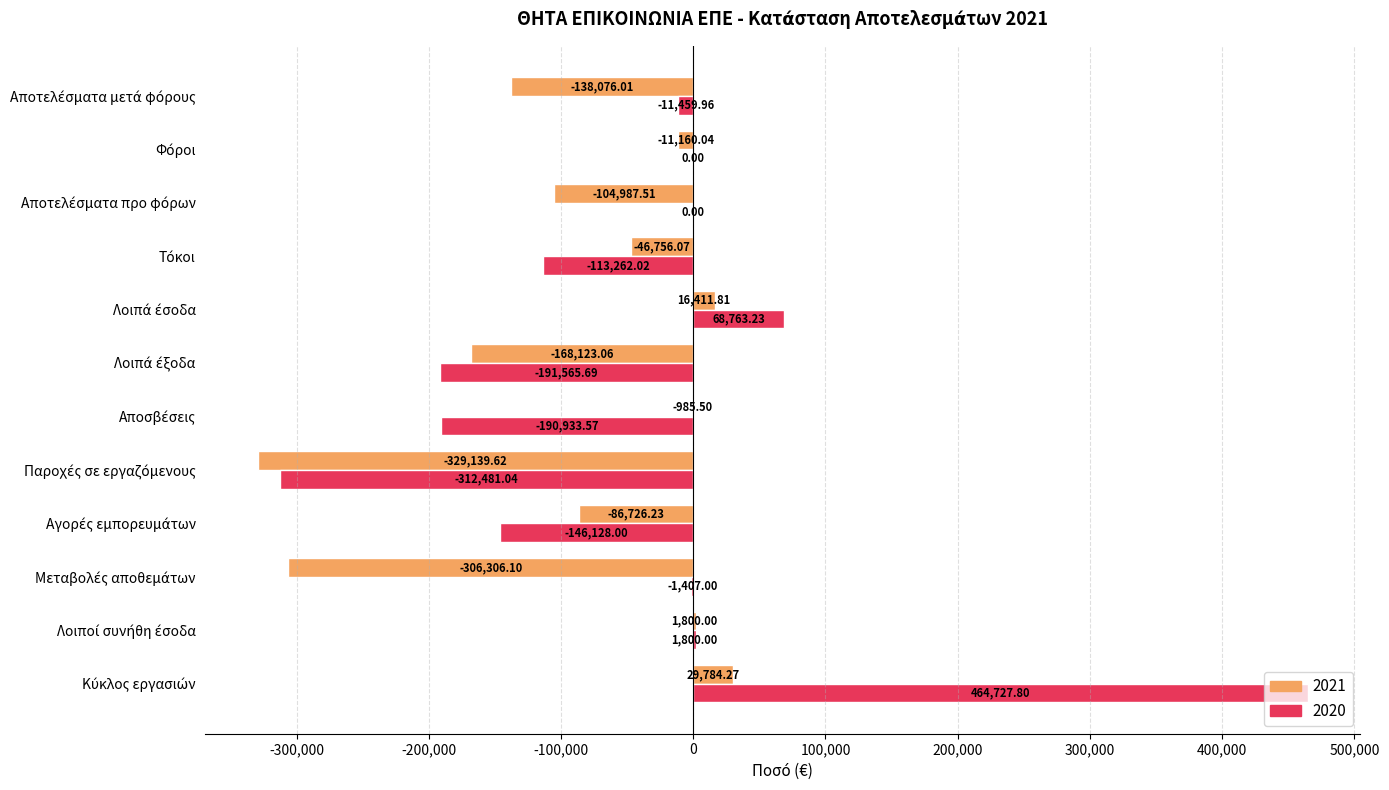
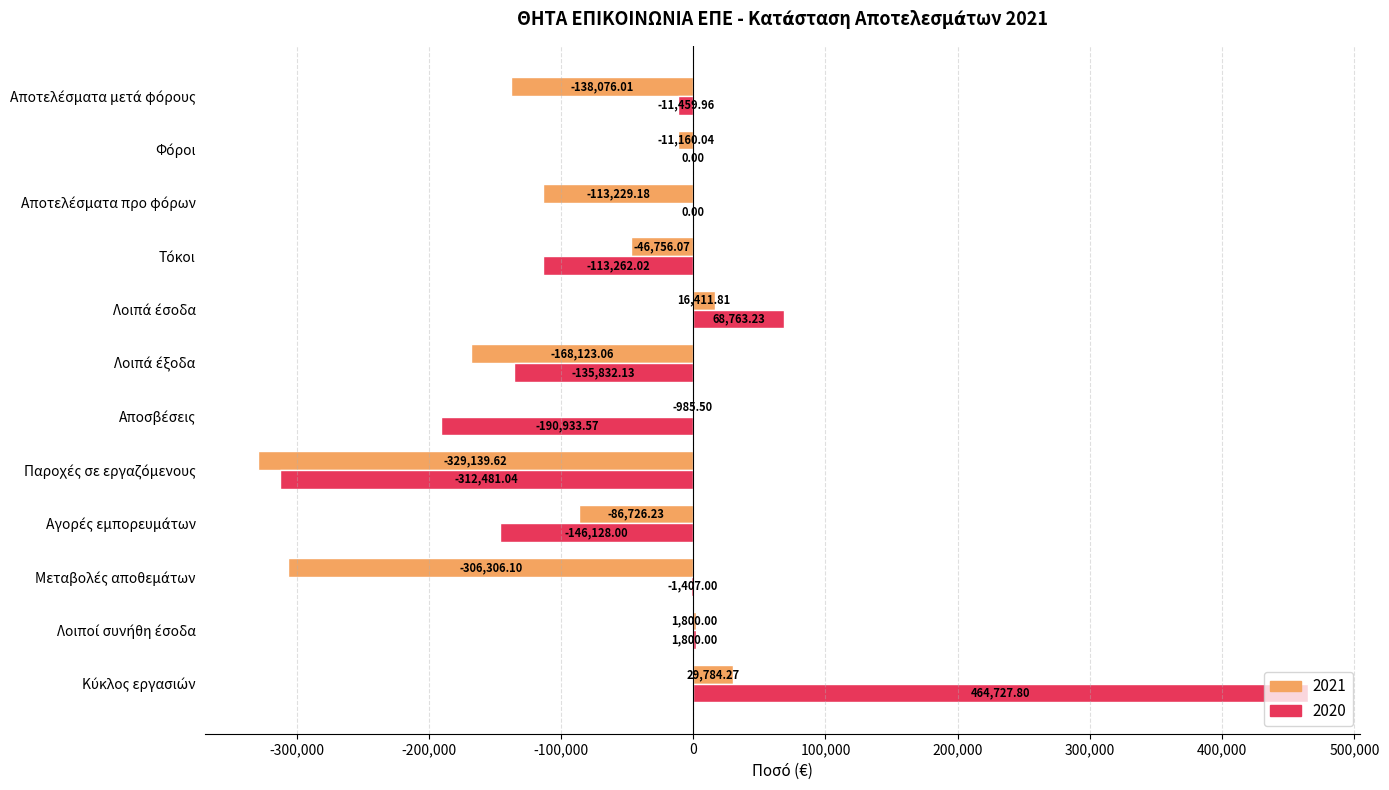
2021, Αποτελέσματα προ φόρων: -104,987.51 -> -113,229.18
2020, Λοιπά έξοδα: -191,565.69 -> -135,832.13
